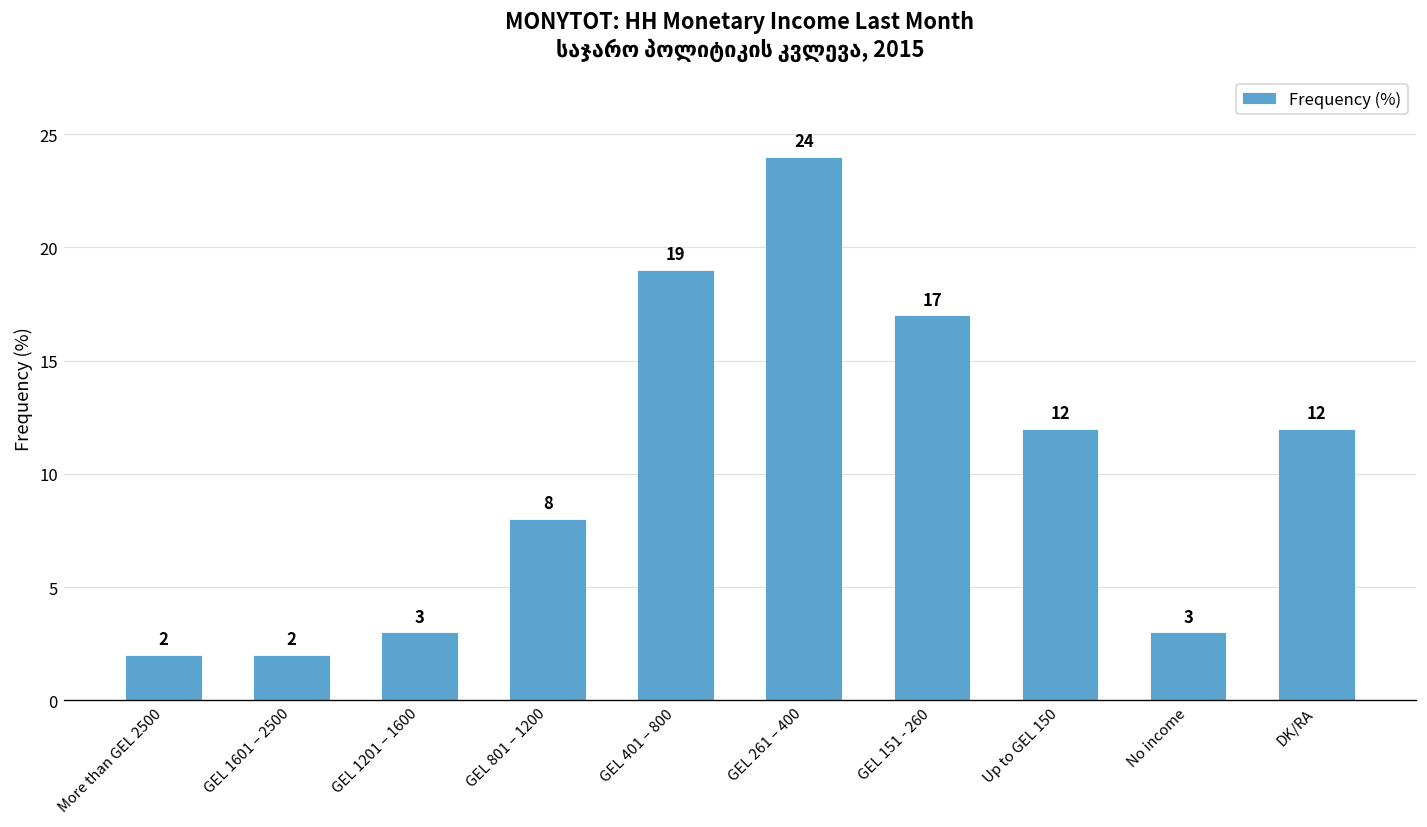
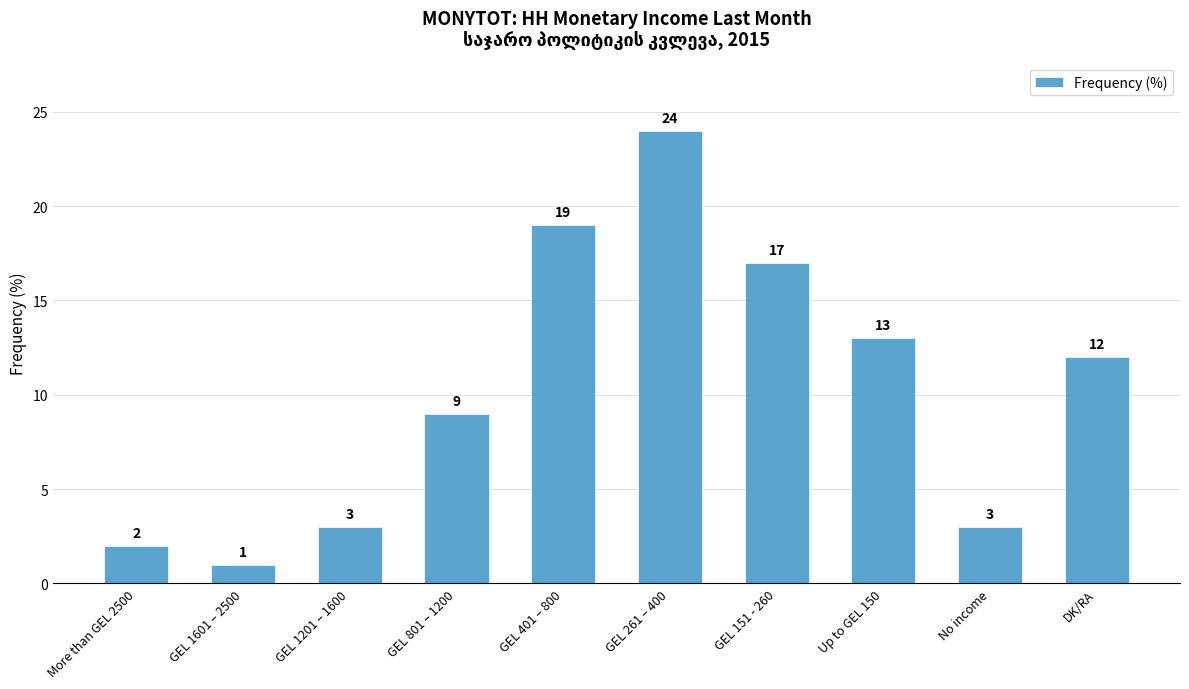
GEL 1601 – 2500: 2 -> 1
GEL 801 – 1200: 8 -> 9
Up to GEL 150: 12 -> 13
